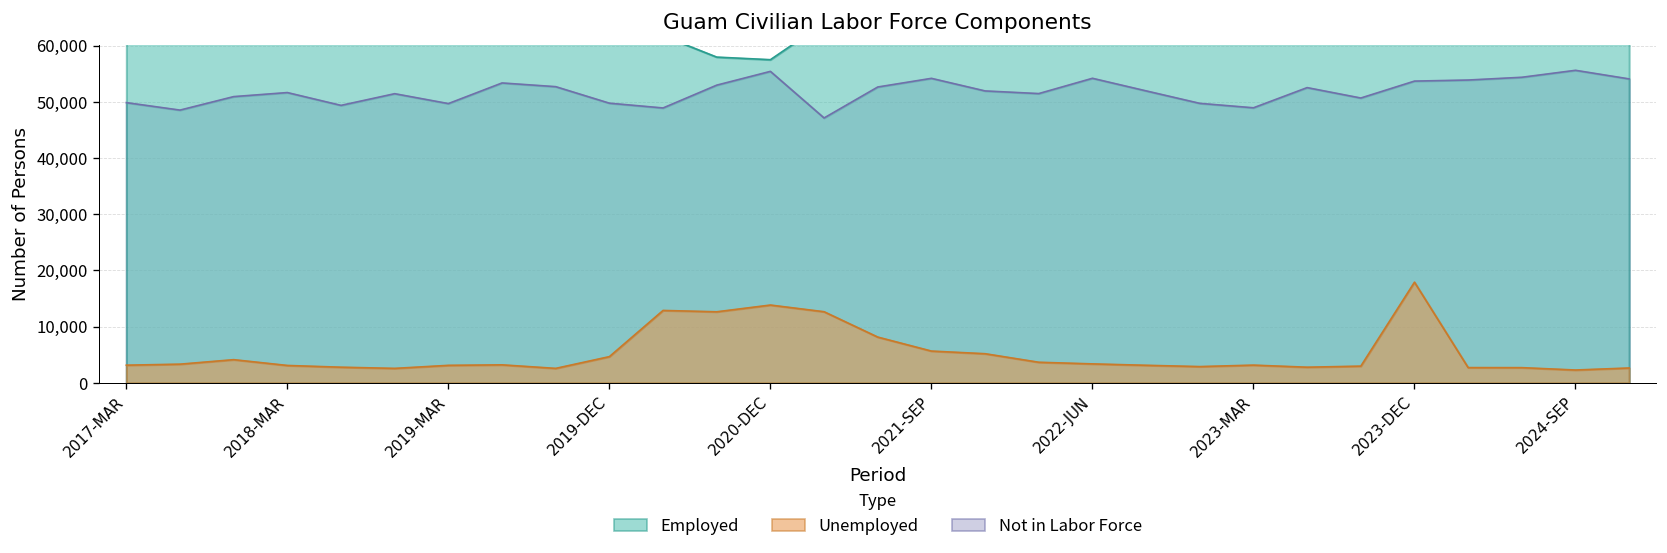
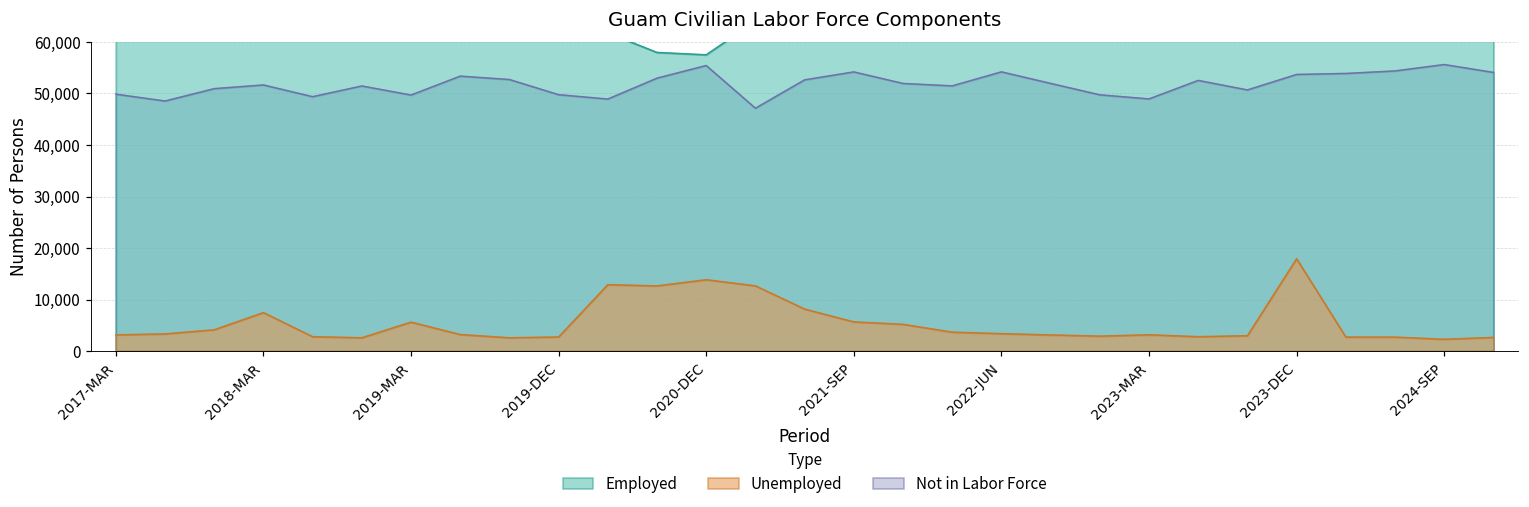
Unemployed, 2018-MAR: 3,000 -> 7,000
Unemployed, 2019-MAR: 3,000 -> 6,000
Unemployed, 2019-DEC: 5,000 -> 3,000
